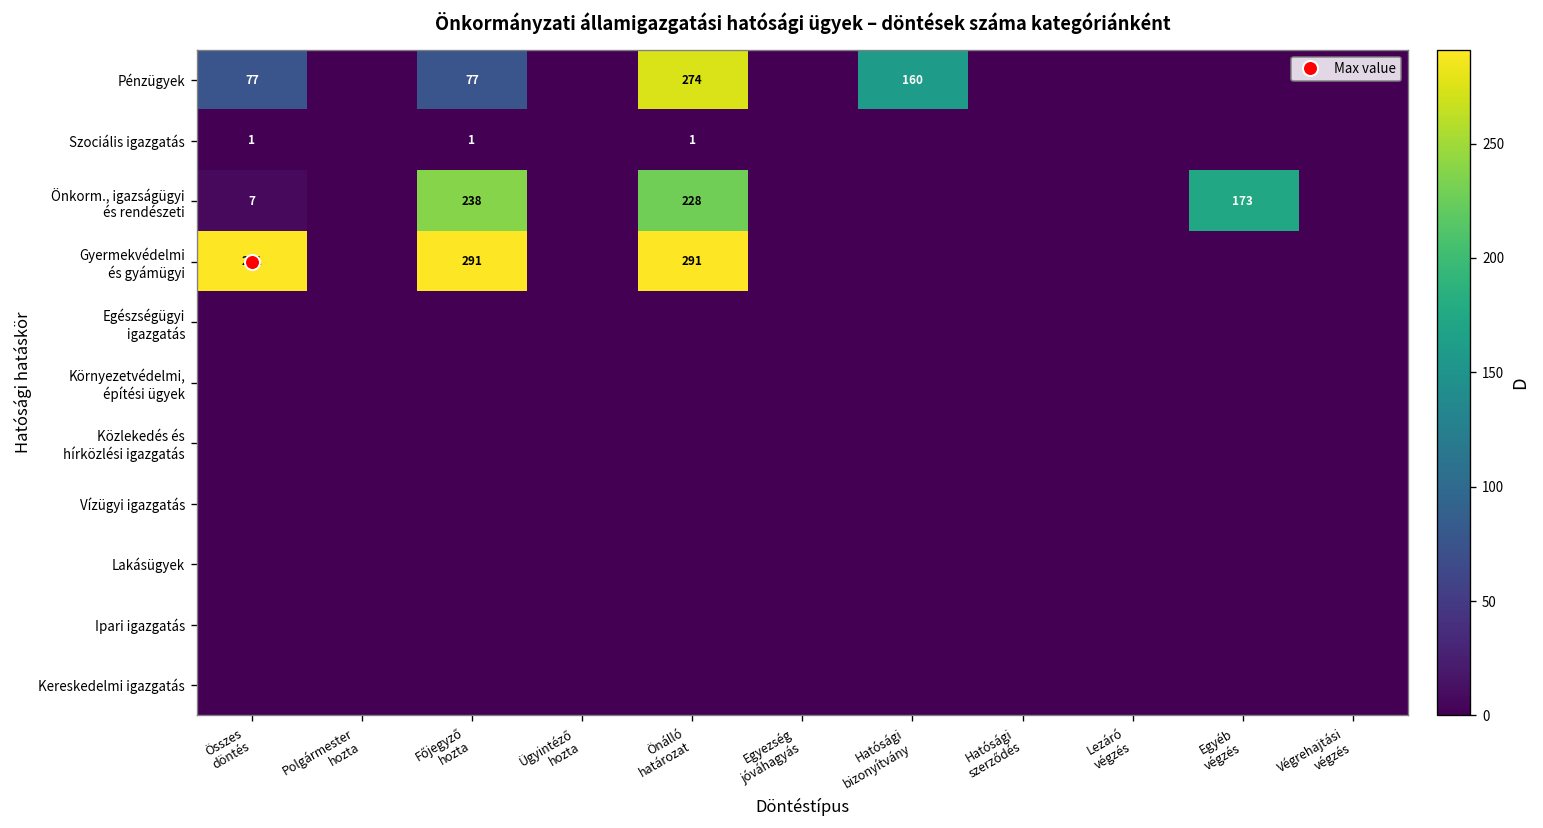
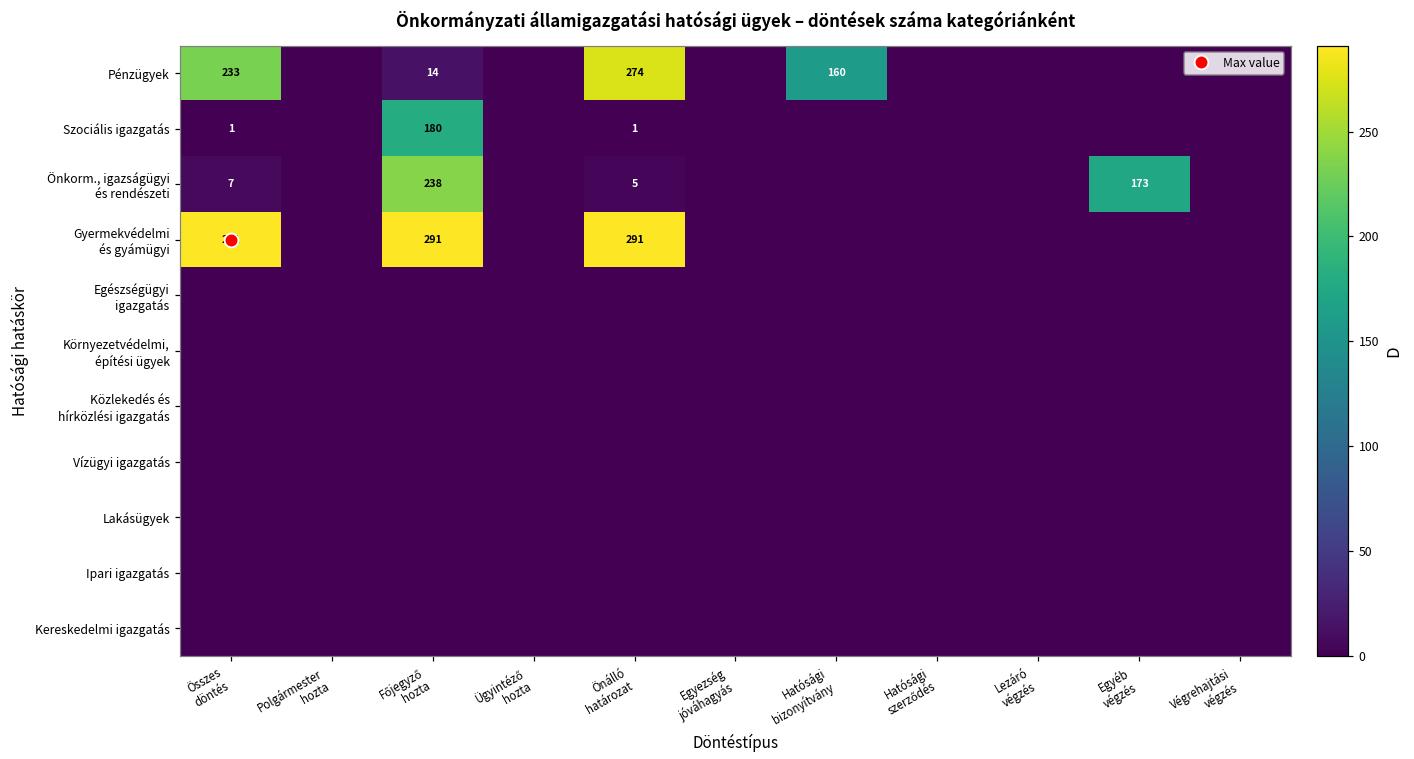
Pénzügyek, Összes döntés: 77 -> 233
Pénzügyek, Főjegyző hozta: 77 -> 14
Szociális igazgatás, Főjegyző hozta: 1 -> 180
Önkorm., igazságügyi és rendészeti, Önálló határozat: 228 -> 5
